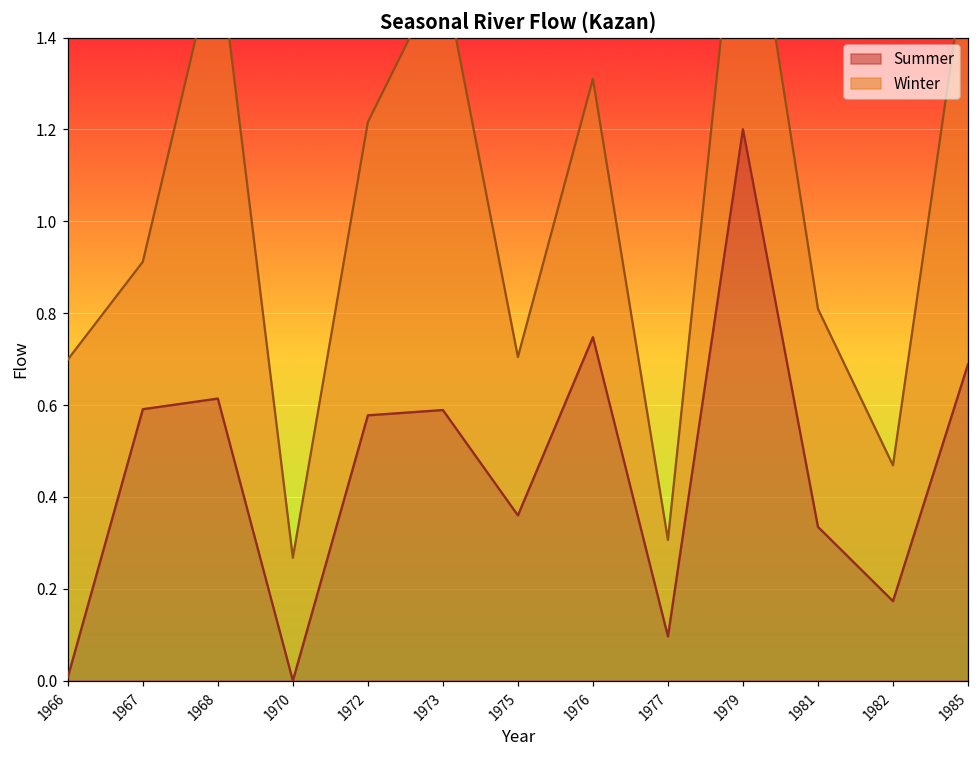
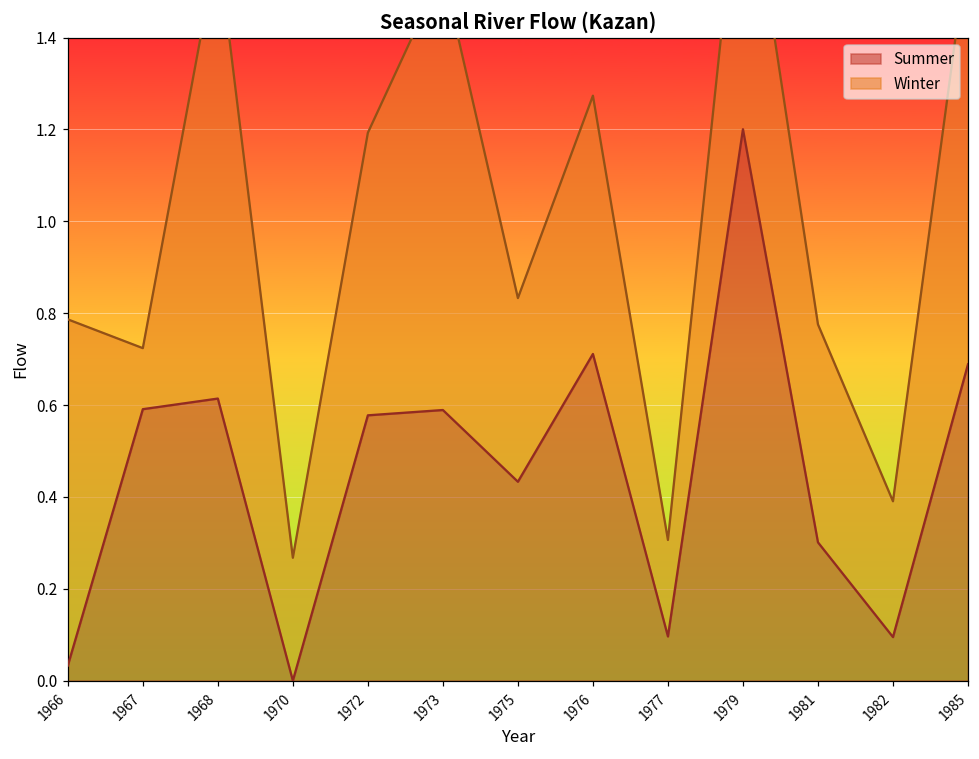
Summer, 1966: 0.01 -> 0.03
Winter, 1966: 0.69 -> 0.75
Winter, 1967: 0.32 -> 0.13
Winter, 1972: 0.64 -> 0.62
Summer, 1975: 0.36 -> 0.43
Winter, 1975: 0.34 -> 0.40
Summer, 1976: 0.75 -> 0.71
Summer, 1981: 0.33 -> 0.30
Summer, 1982: 0.17 -> 0.09
